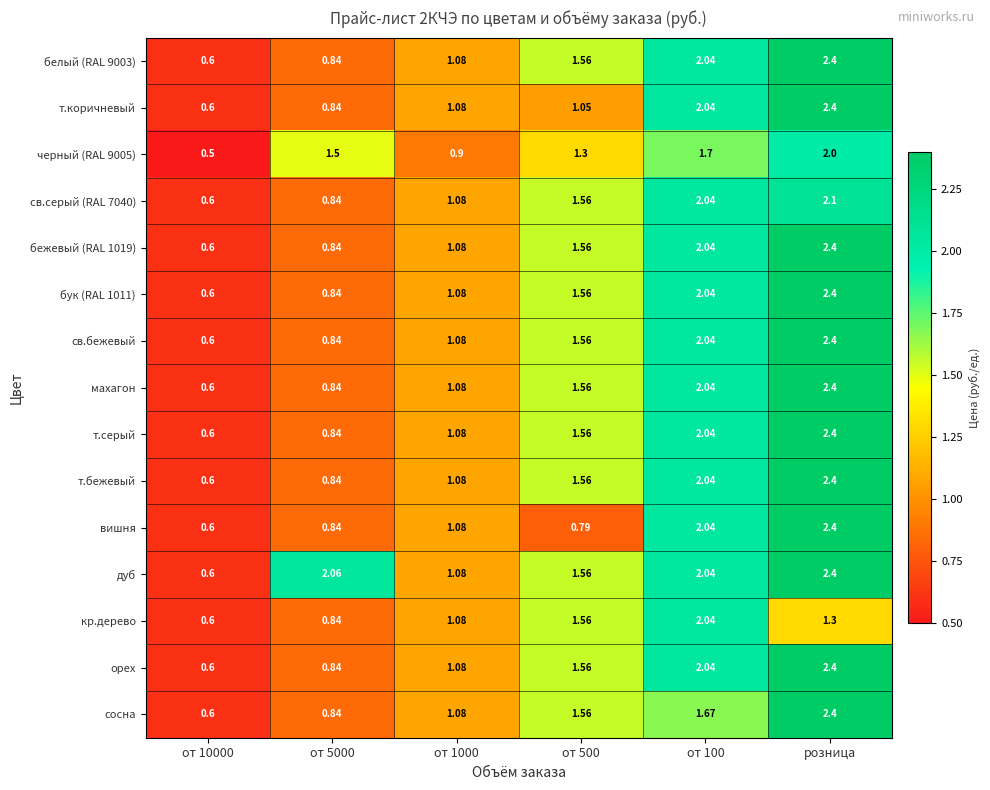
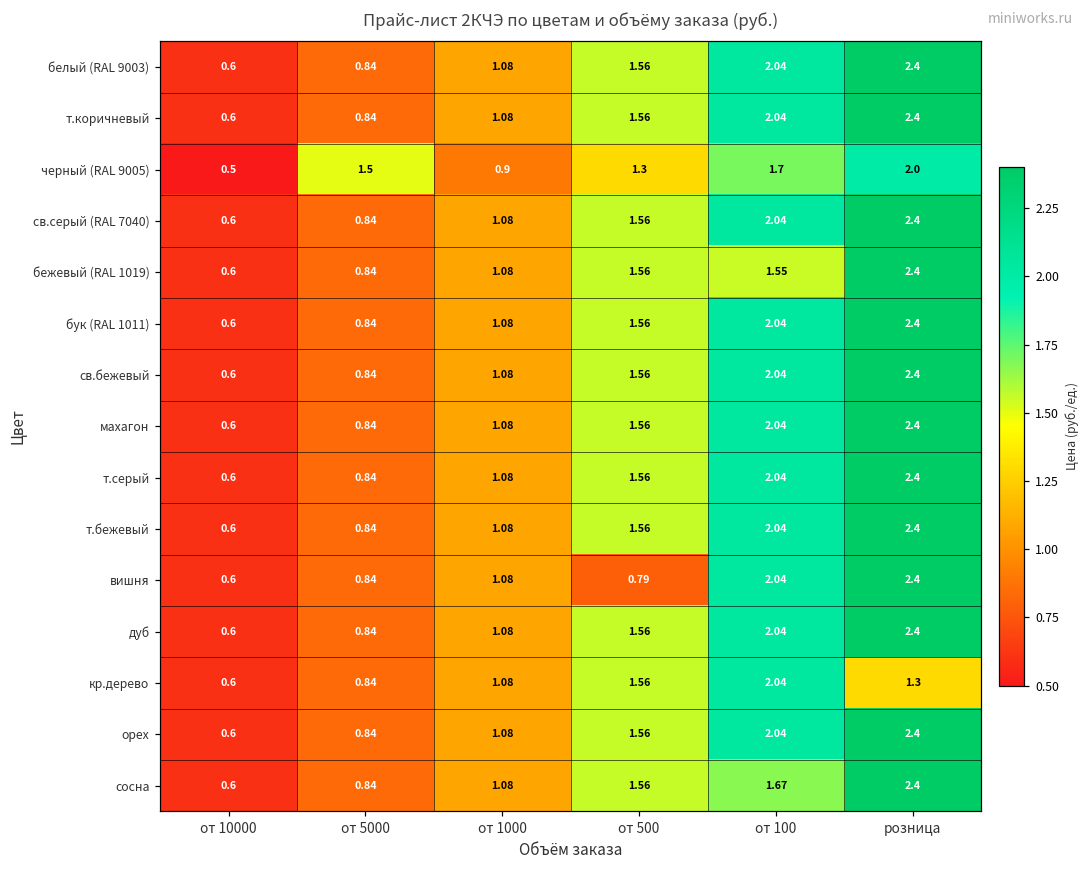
т.коричневый, от 500: 1.05 -> 1.56
св.серый (RAL 7040), розница: 2.1 -> 2.4
бежевый (RAL 1019), от 100: 2.04 -> 1.55
дуб, от 5000: 2.06 -> 0.84
